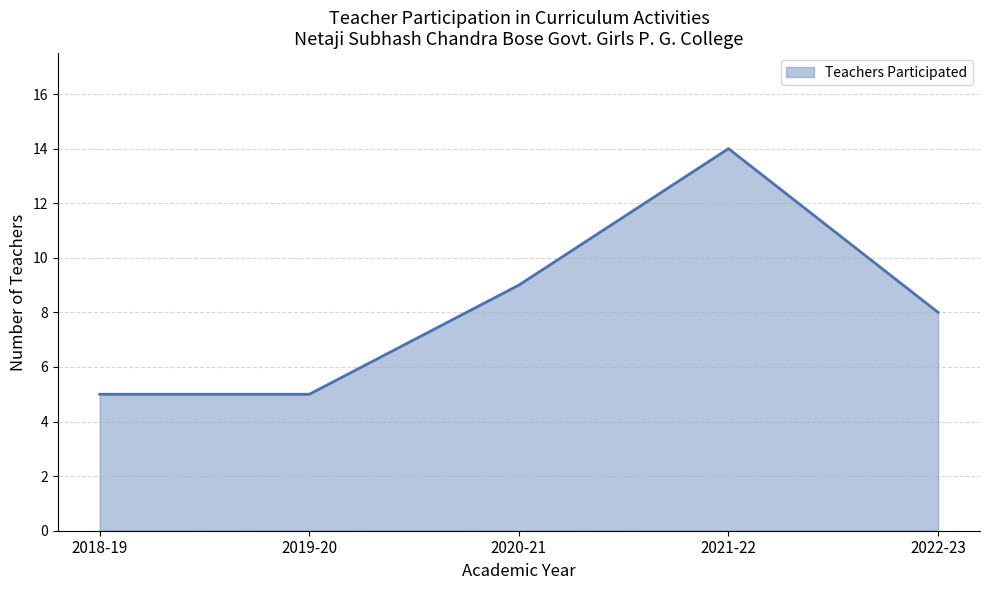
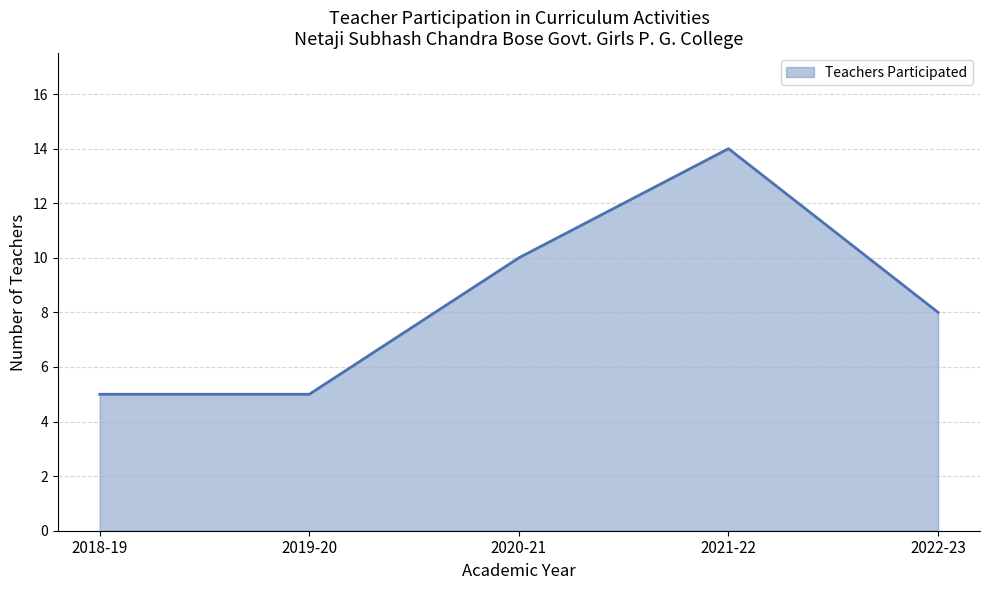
2020-21: 9 -> 10
